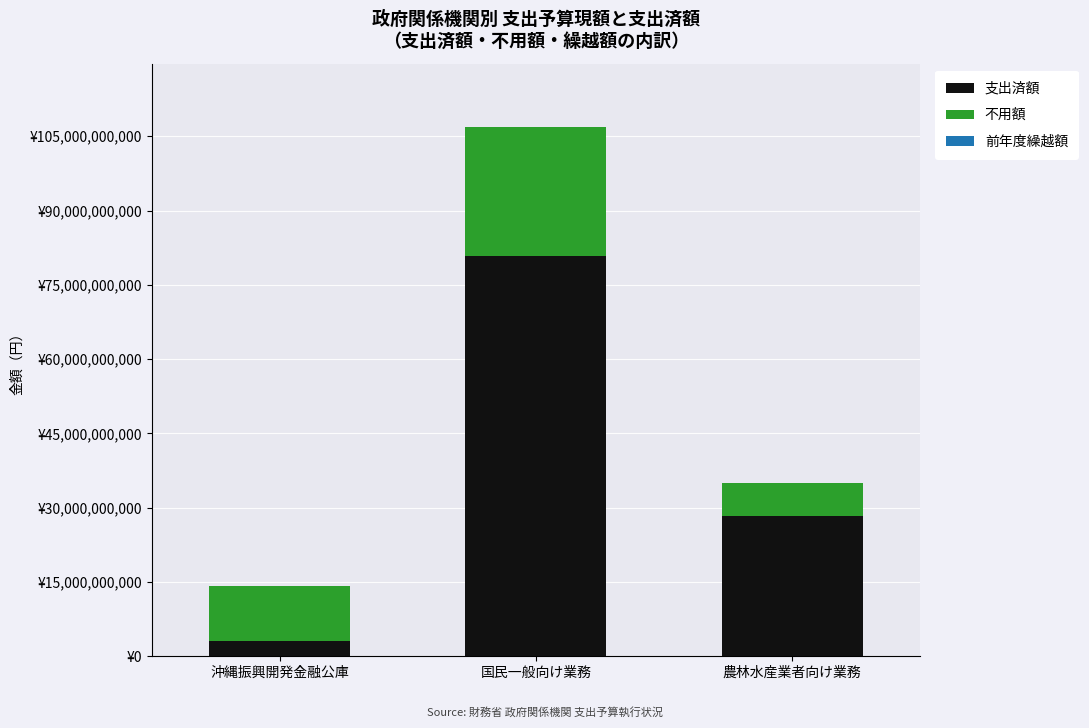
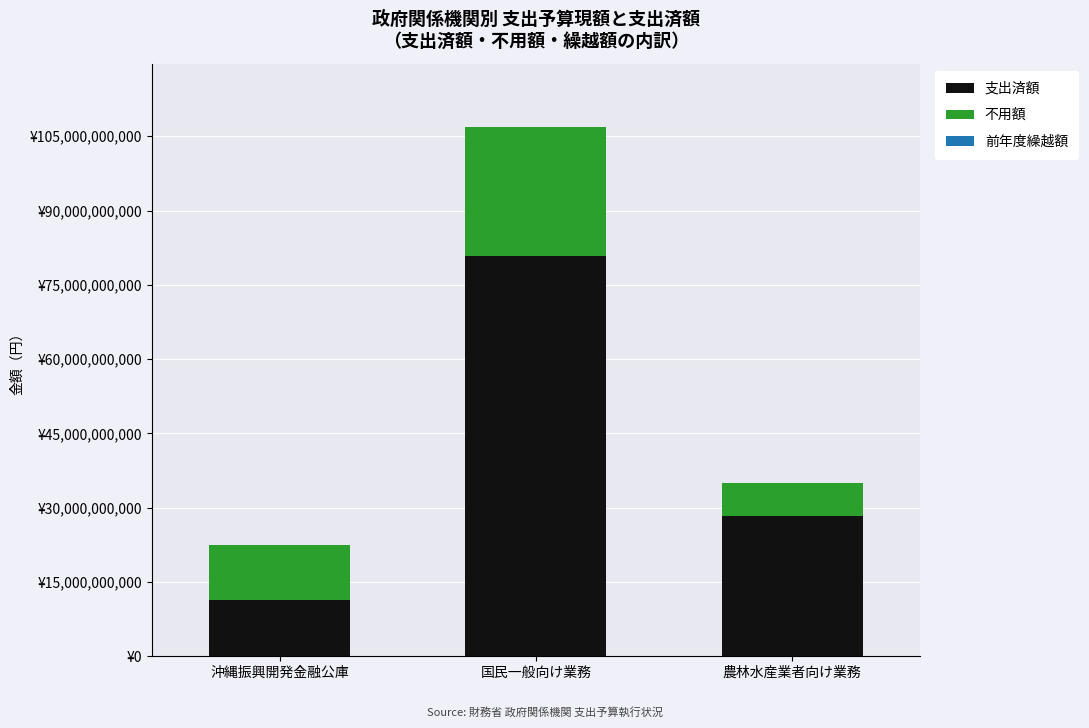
支出済額, 沖縄振興開発金融公庫: ¥3,000,000,000 -> ¥11,000,000,000
